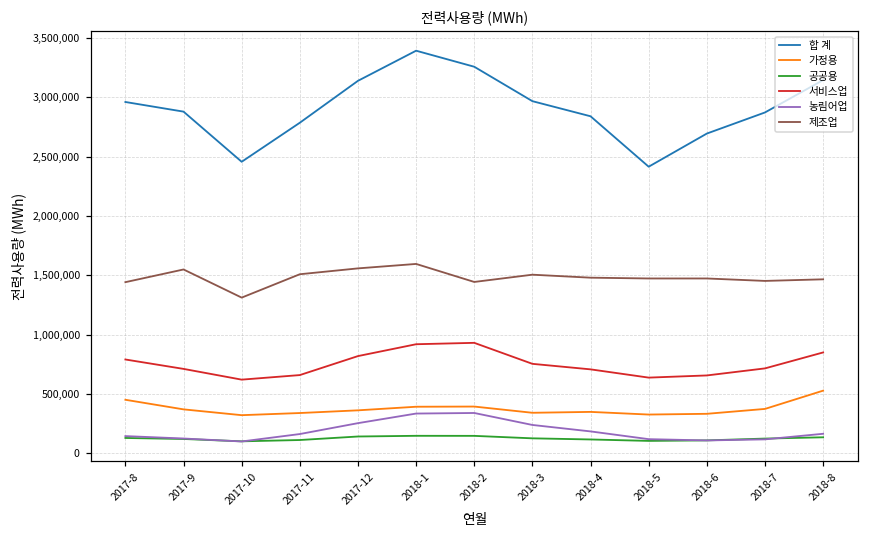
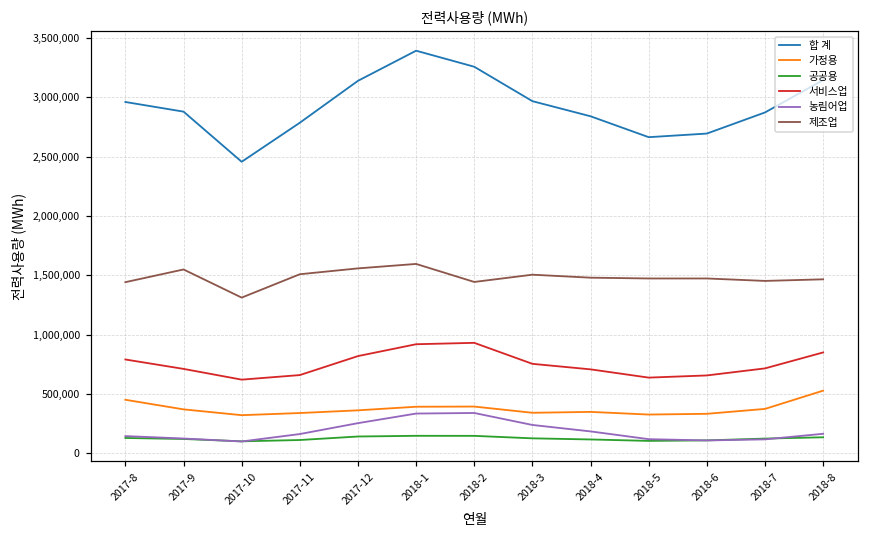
합 계, 2018-5: 2,420,000 -> 2,660,000
